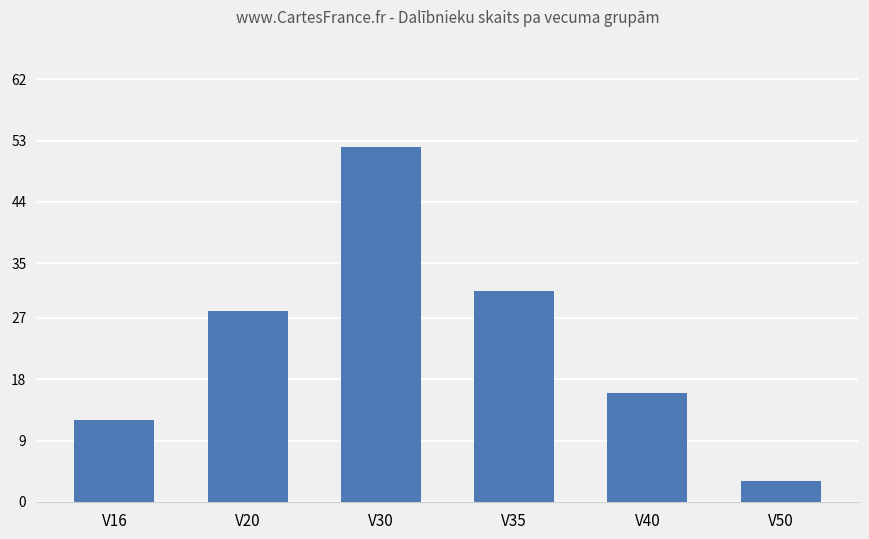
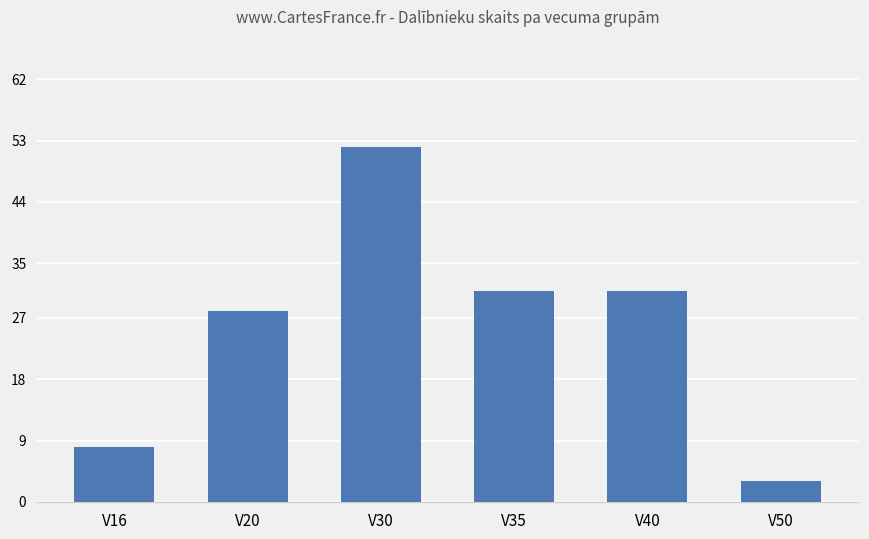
V16: 12 -> 8
V40: 16 -> 31
